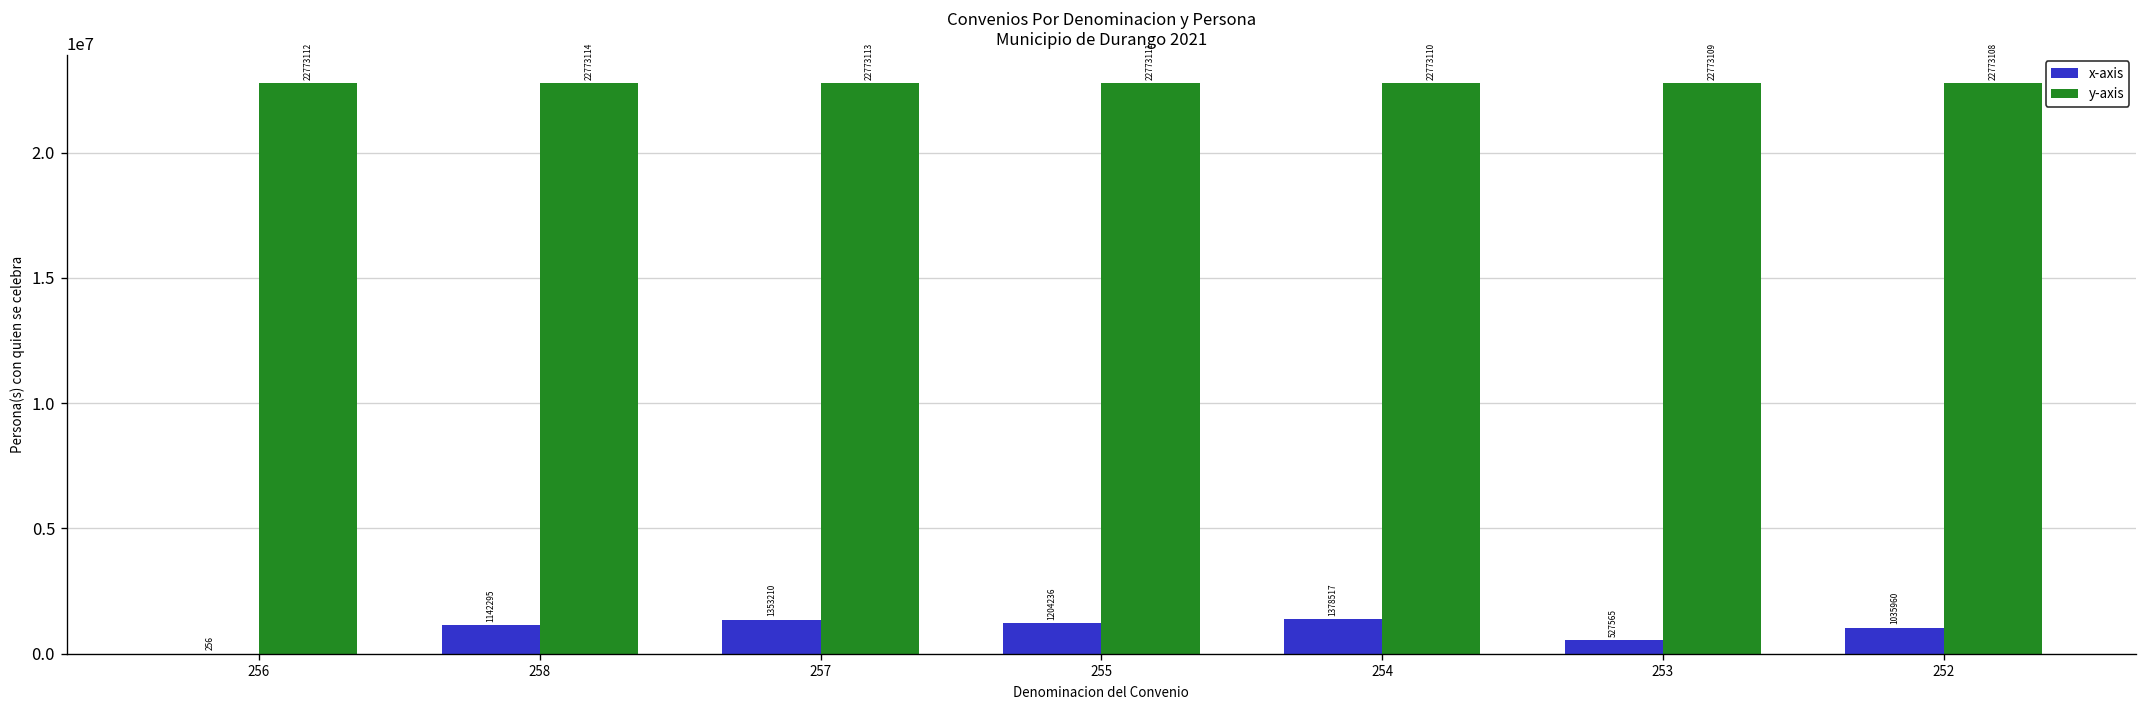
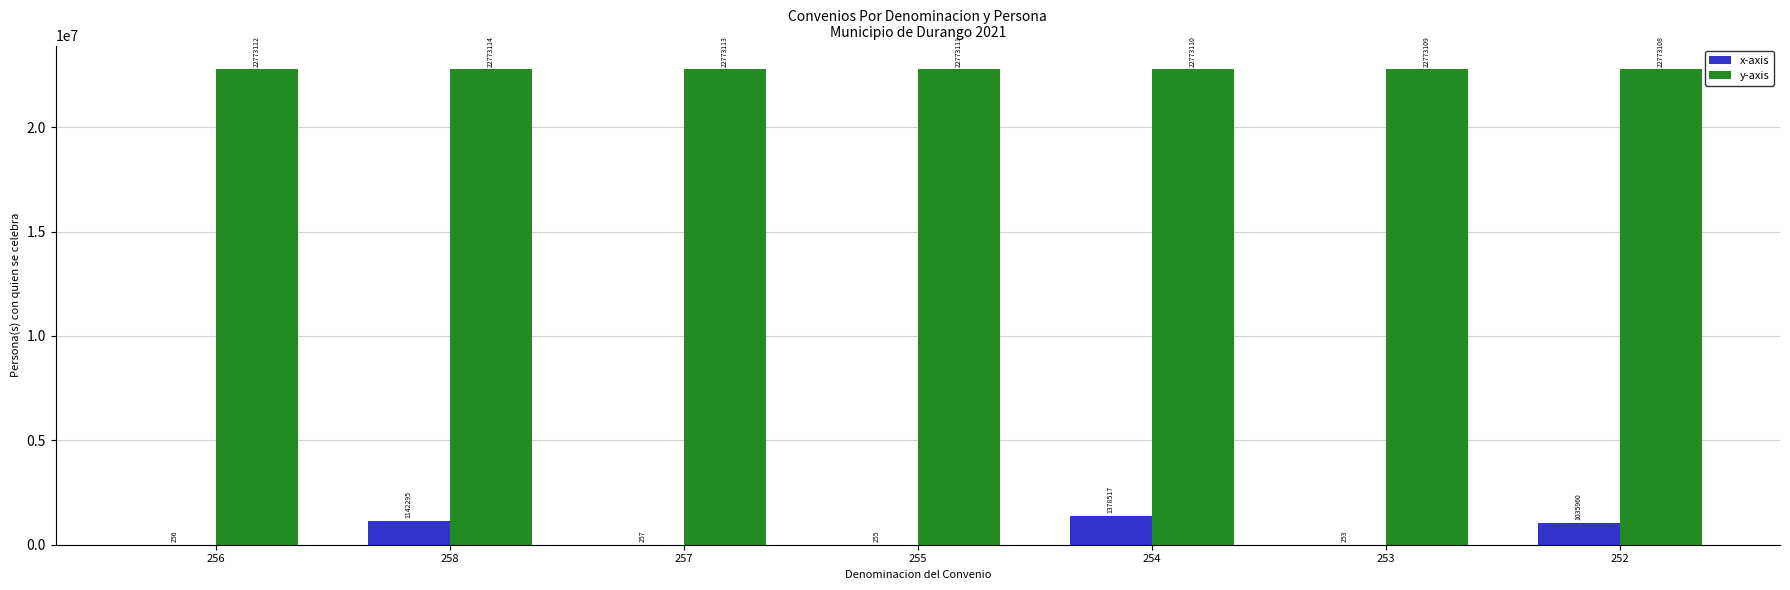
x-axis, 257: 1353210 -> 257
x-axis, 255: 1204236 -> 255
x-axis, 253: 527565 -> 253
